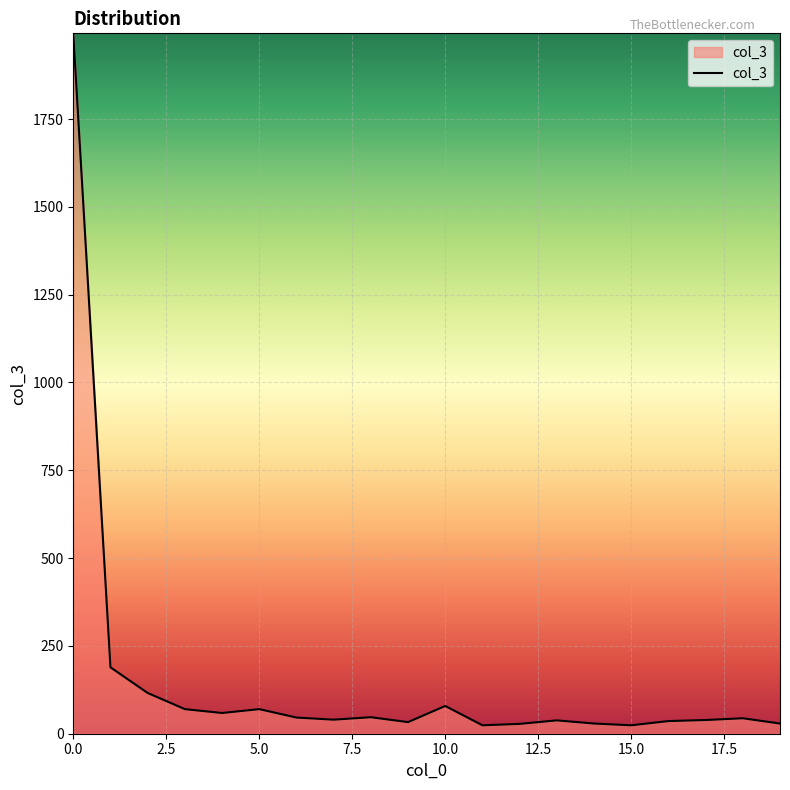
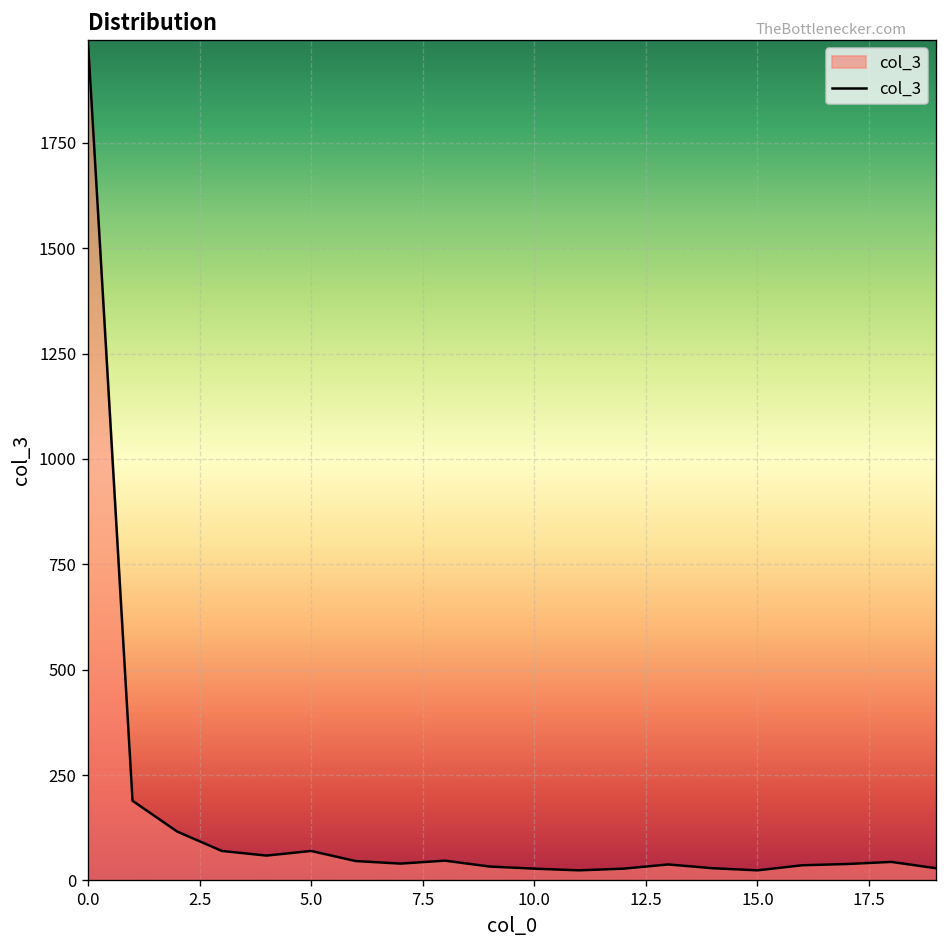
10.0: 80 -> 30
